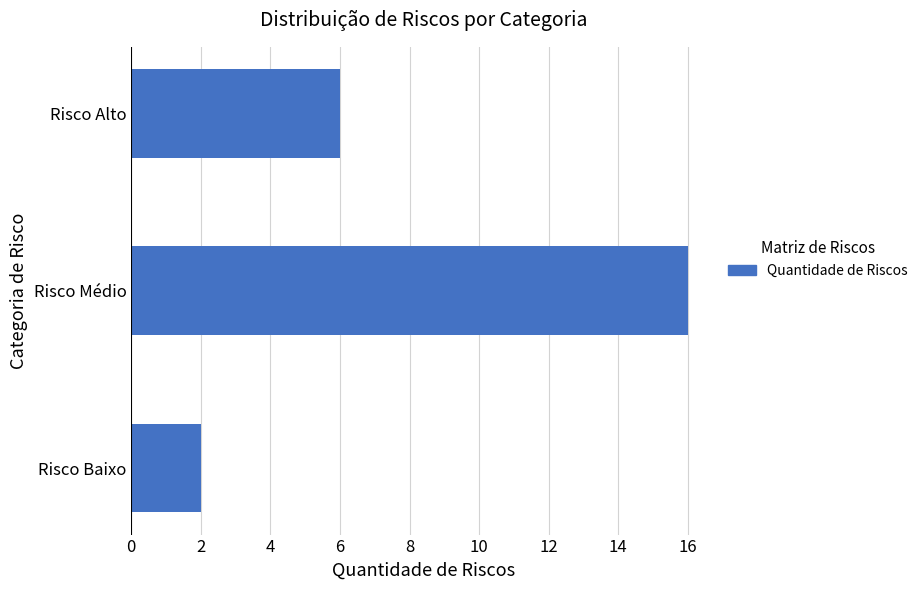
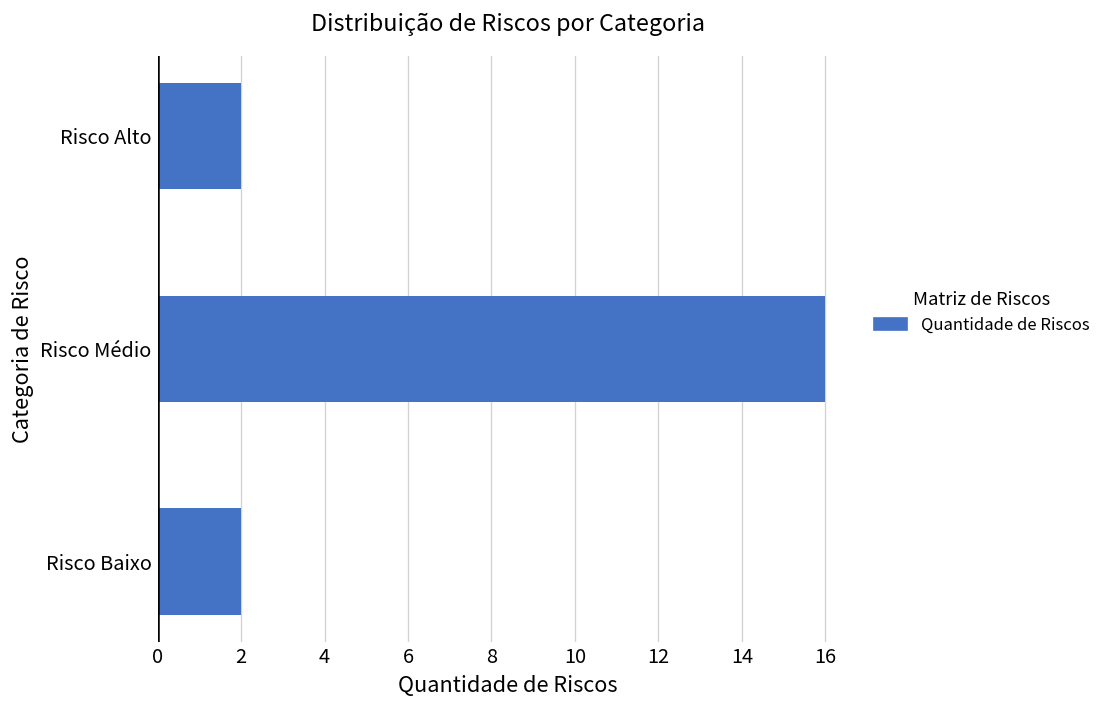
Risco Alto: 6 -> 2
